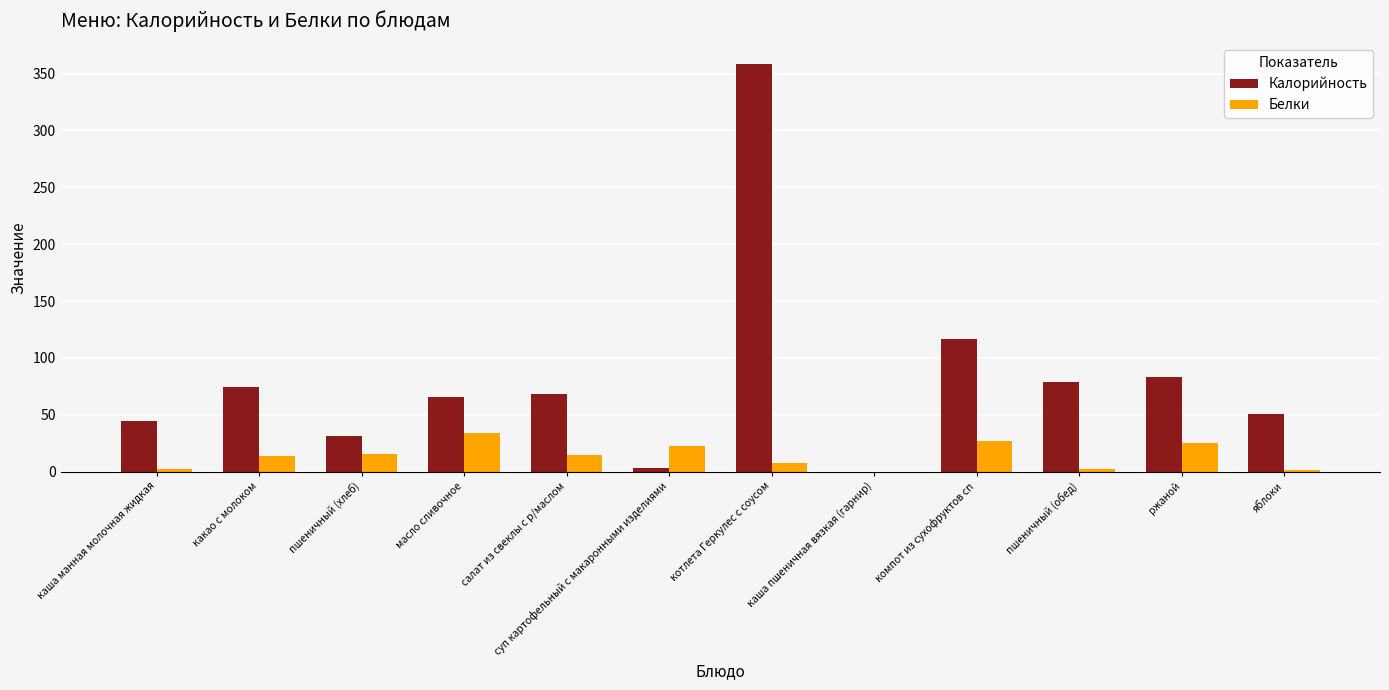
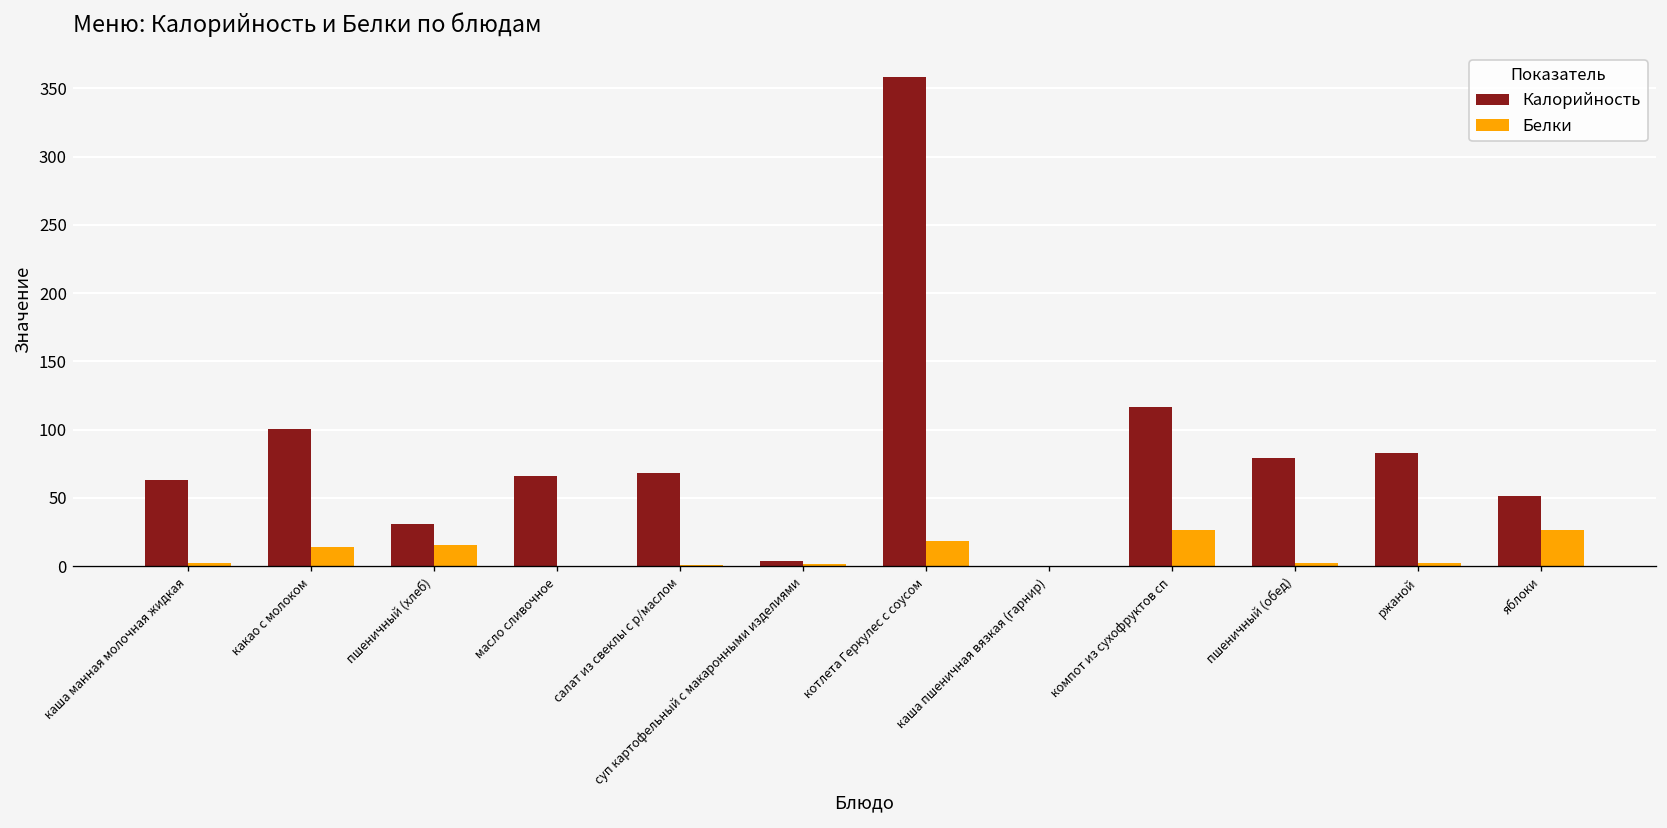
Калорийность, каша манная молочная жидкая: 45 -> 63
Калорийность, какао с молоком: 75 -> 101
Белки, масло сливочное: 34 -> 0
Белки, салат из свеклы с р/маслом: 15 -> 1
Белки, суп картофельный с макаронными изделиями: 22 -> 2
Белки, котлета Геркулес с соусом: 8 -> 18
Белки, ржаной: 26 -> 2
Белки, яблоки: 2 -> 26
